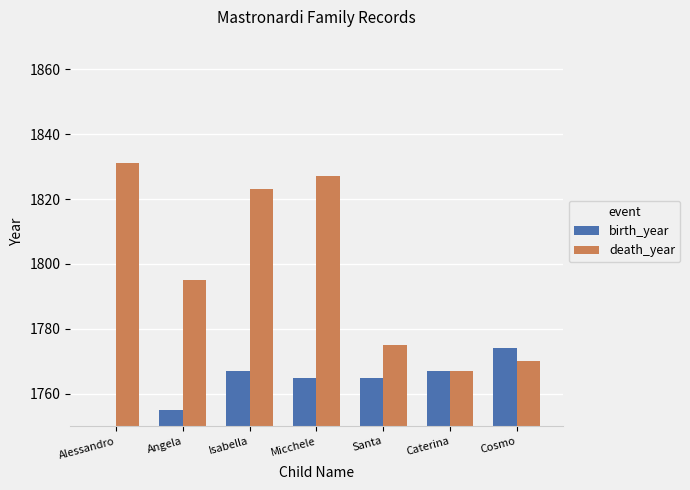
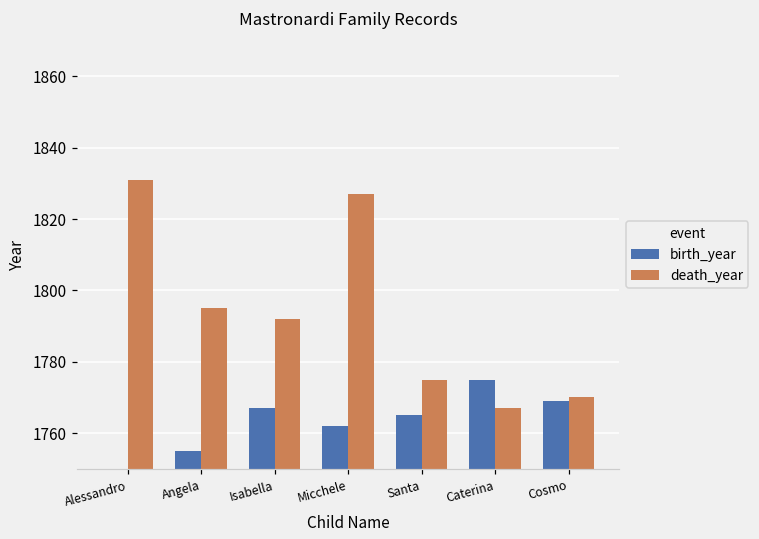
death_year, Isabella: 1823 -> 1792
birth_year, Micchele: 1765 -> 1762
birth_year, Caterina: 1767 -> 1775
birth_year, Cosmo: 1774 -> 1769
